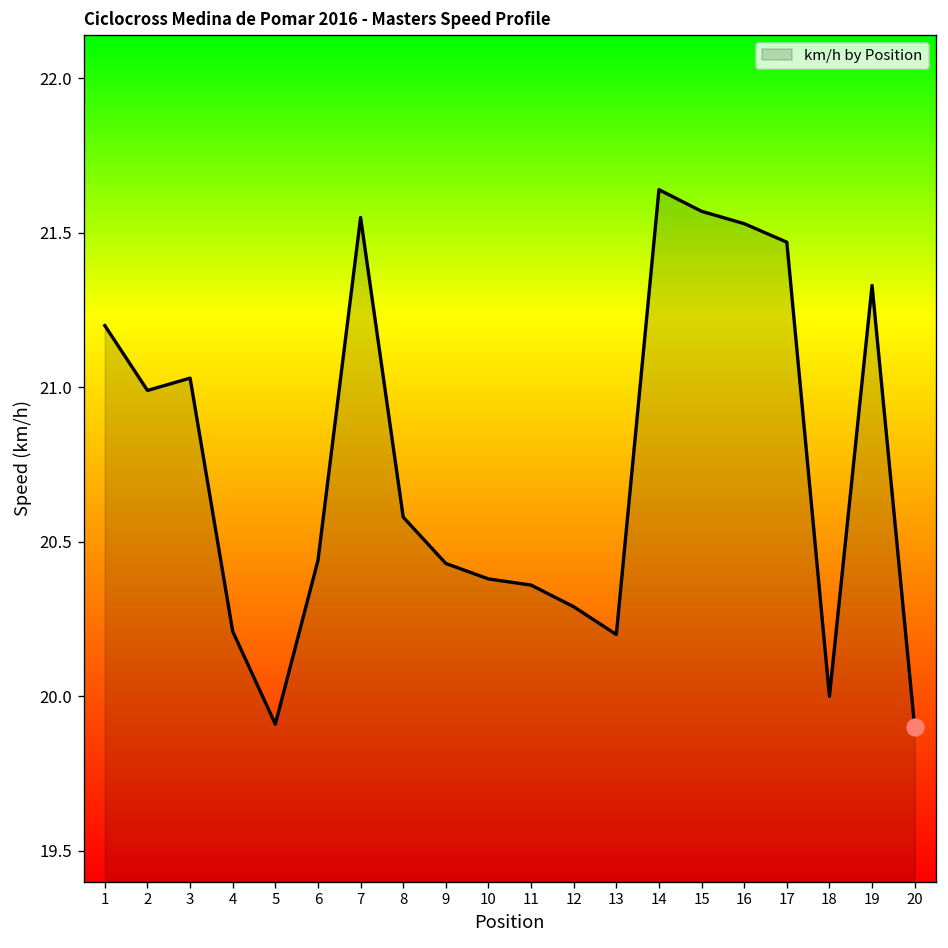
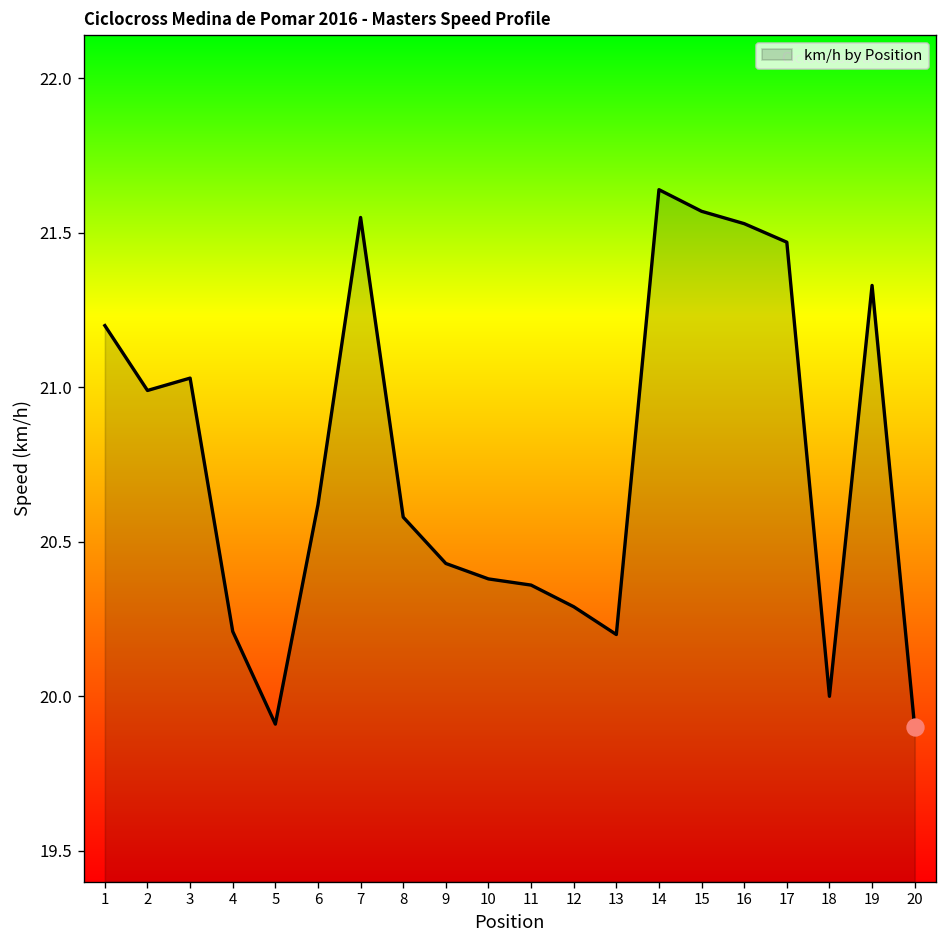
km/h by Position, 6: 20.44 -> 20.62
